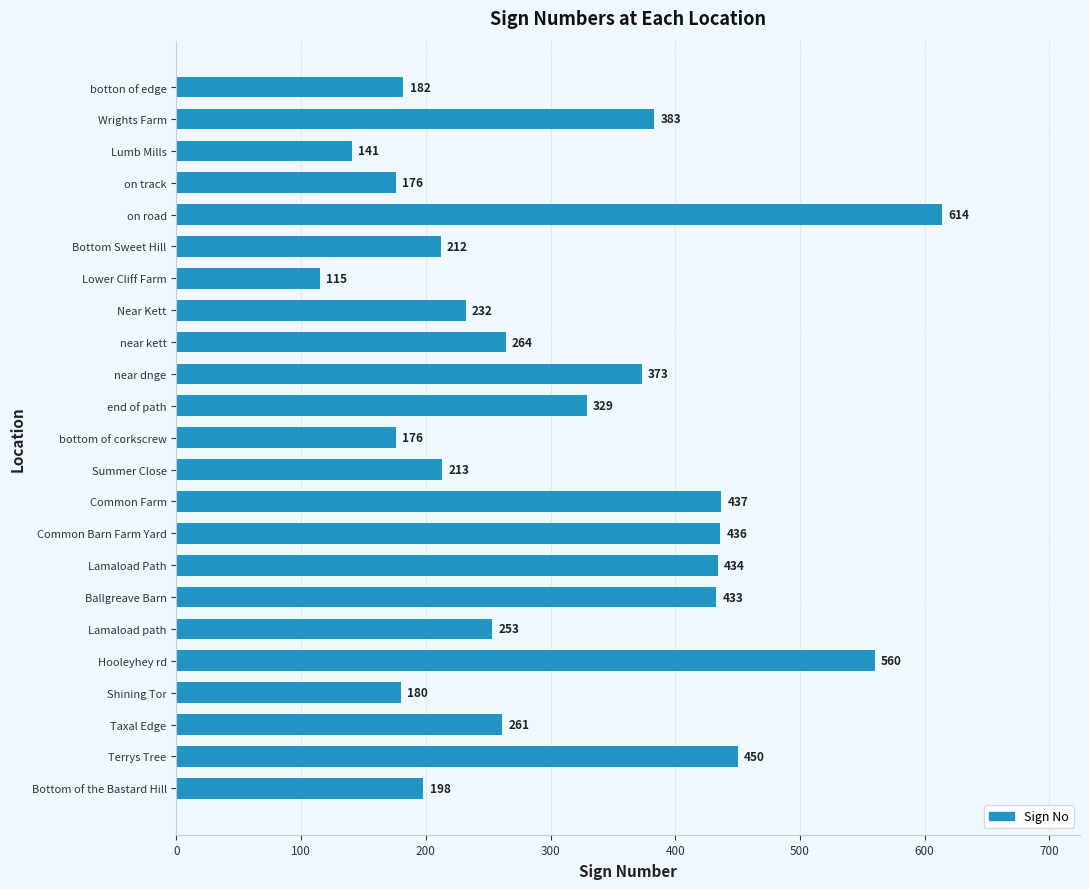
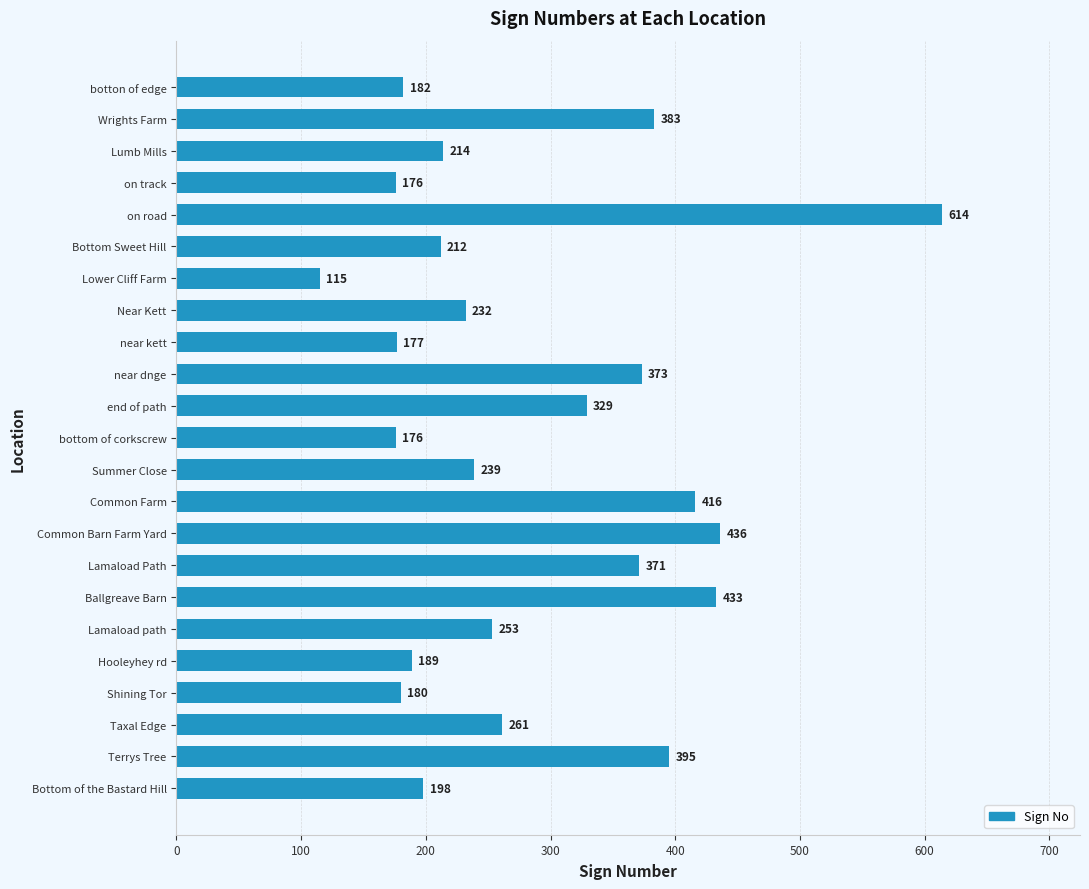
Lumb Mills: 141 -> 214
near kett: 264 -> 177
Summer Close: 213 -> 239
Common Farm: 437 -> 416
Lamaload Path: 434 -> 371
Hooleyhey rd: 560 -> 189
Terrys Tree: 450 -> 395
